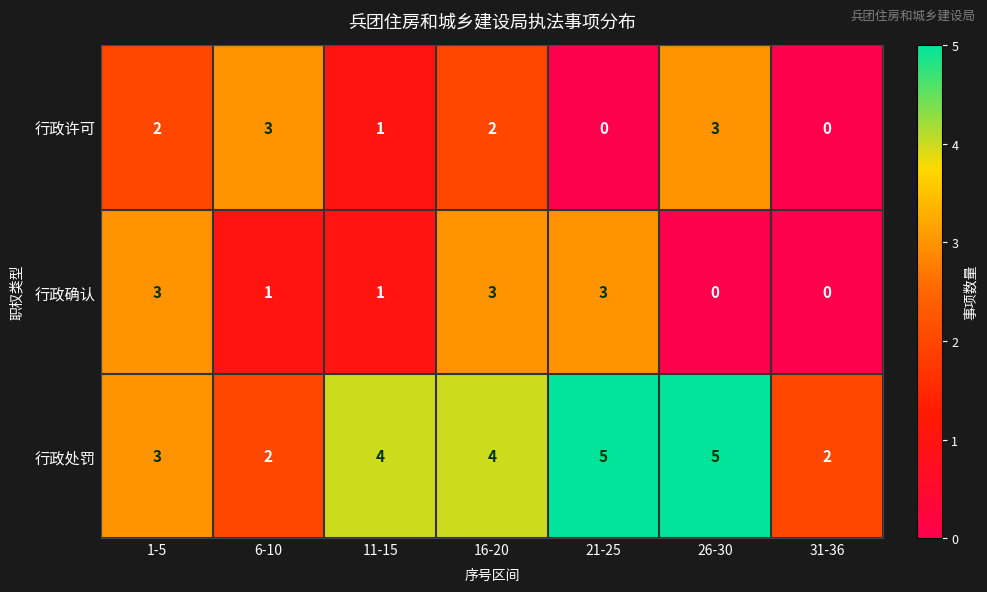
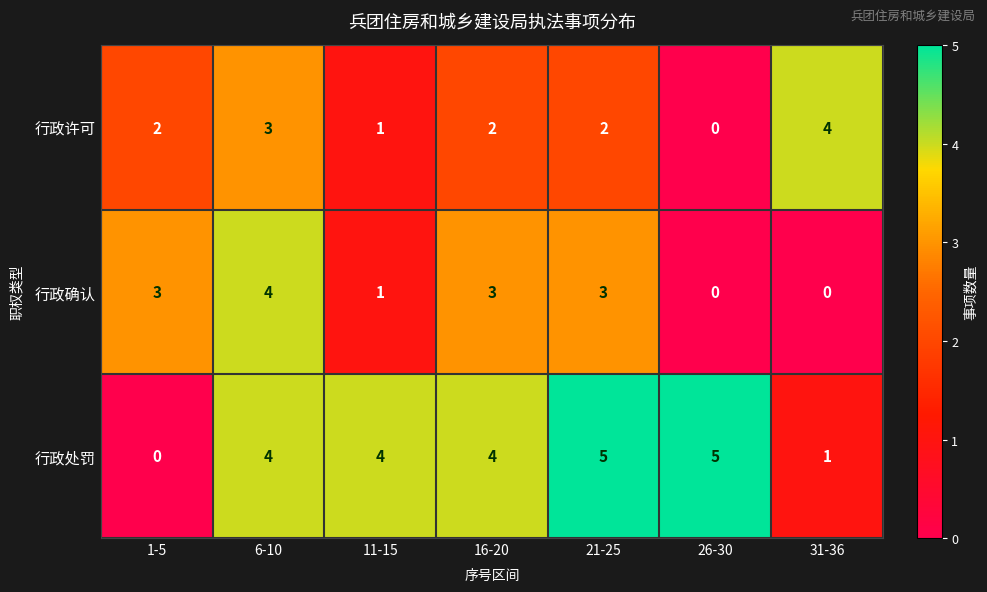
行政许可, 21-25: 0 -> 2
行政许可, 26-30: 3 -> 0
行政许可, 31-36: 0 -> 4
行政确认, 6-10: 1 -> 4
行政处罚, 1-5: 3 -> 0
行政处罚, 6-10: 2 -> 4
行政处罚, 31-36: 2 -> 1
